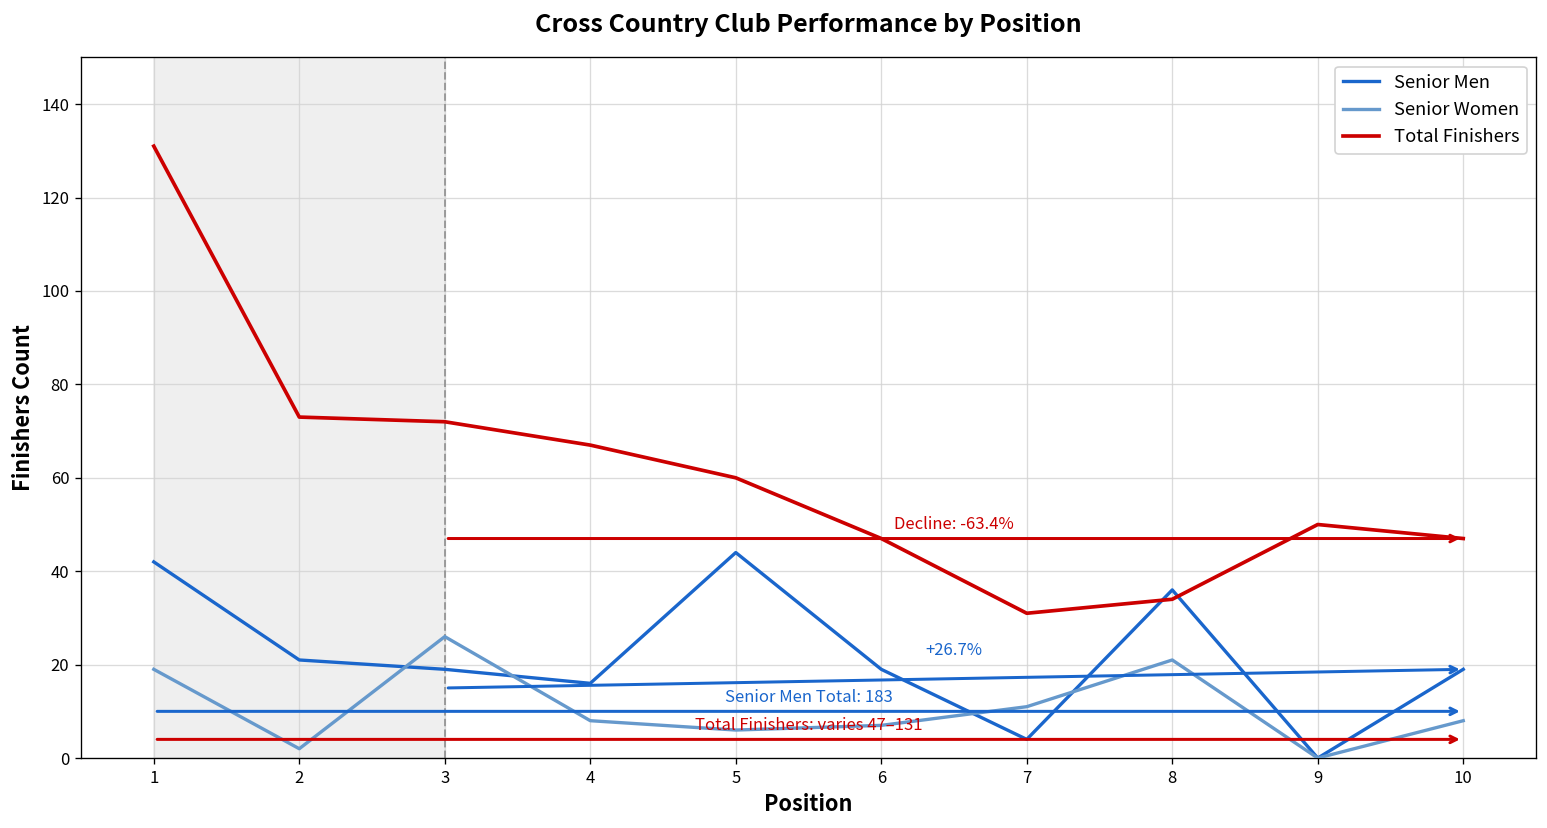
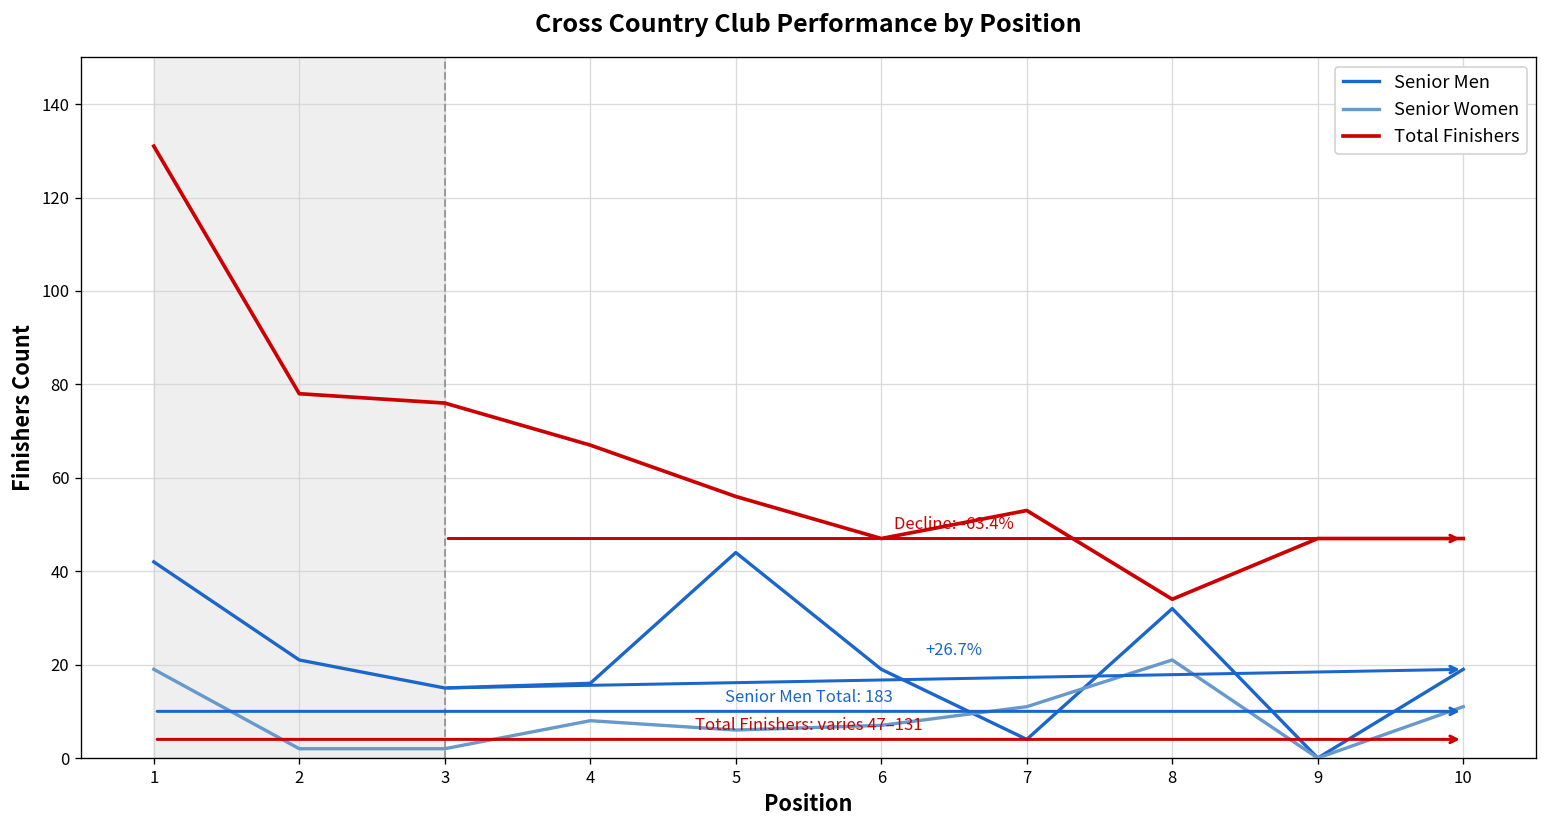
Total Finishers, 2: 73 -> 78
Senior Men, 3: 19 -> 15
Senior Women, 3: 26 -> 2
Total Finishers, 3: 72 -> 76
Total Finishers, 5: 60 -> 56
Total Finishers, 7: 31 -> 53
Senior Men, 8: 36 -> 32
Total Finishers, 9: 50 -> 47
Senior Women, 10: 8 -> 11
